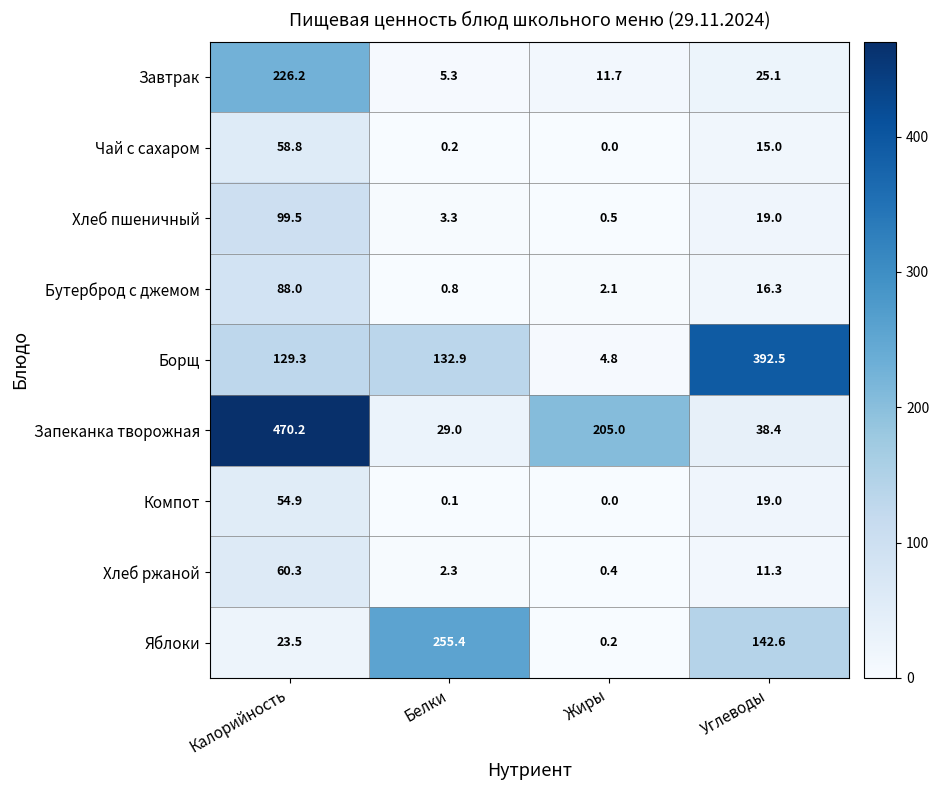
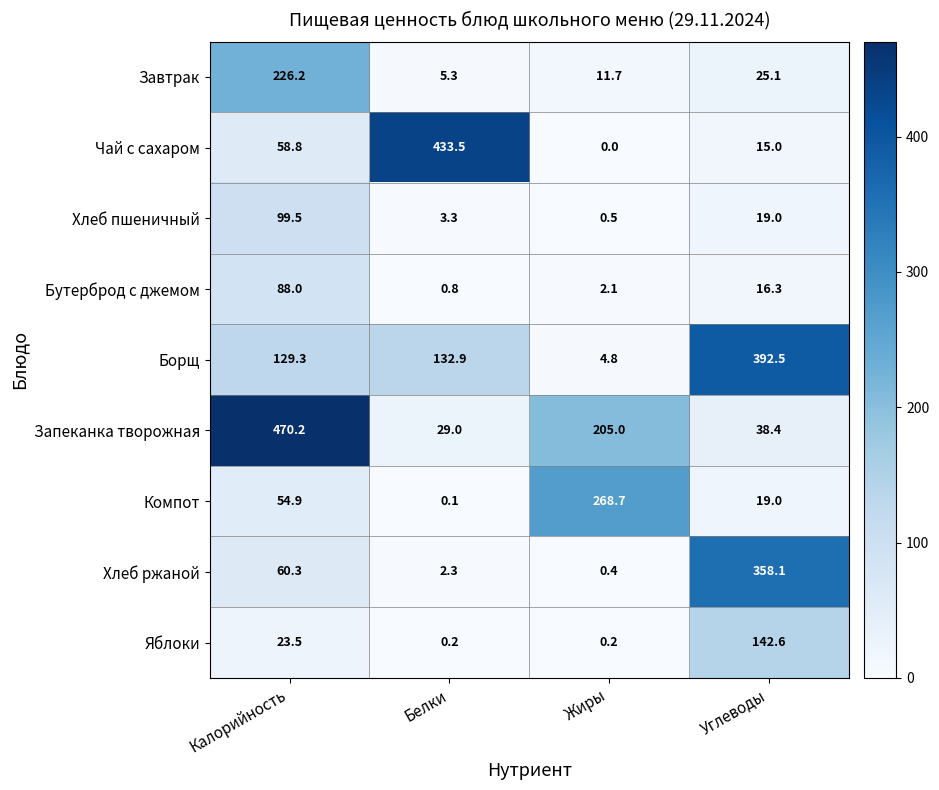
Чай с сахаром, Белки: 0.2 -> 433.5
Компот, Жиры: 0.0 -> 268.7
Хлеб ржаной, Углеводы: 11.3 -> 358.1
Яблоки, Белки: 255.4 -> 0.2
